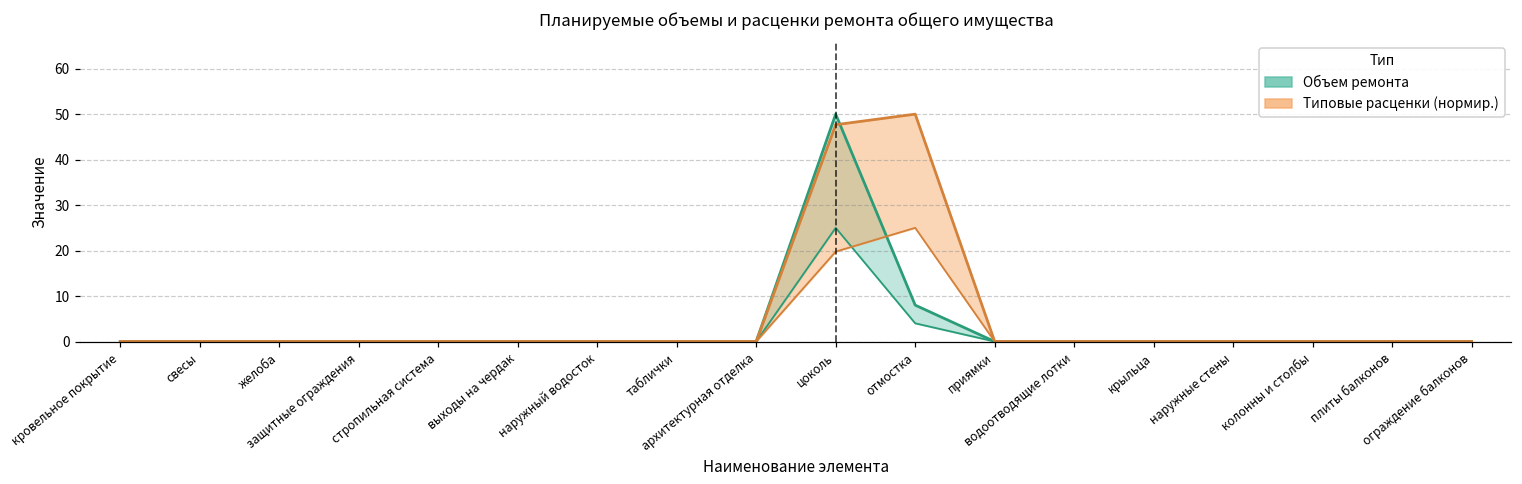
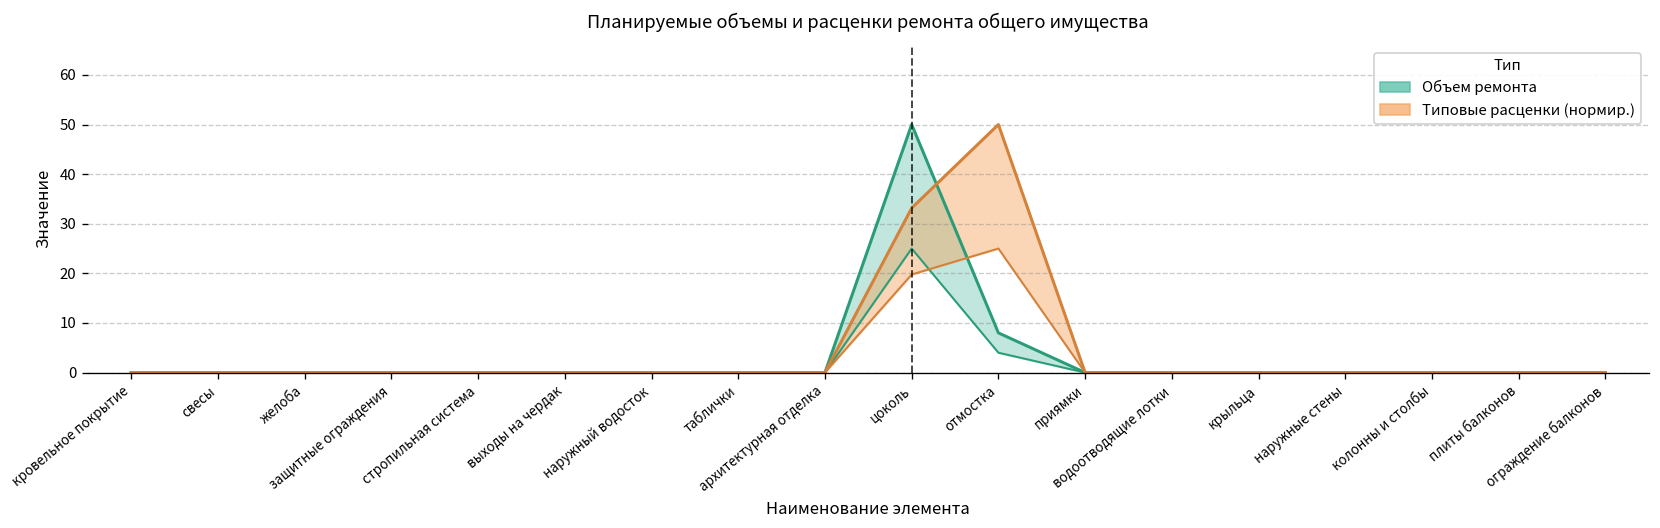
Типовые расценки (нормир.), цоколь: 48 -> 33
